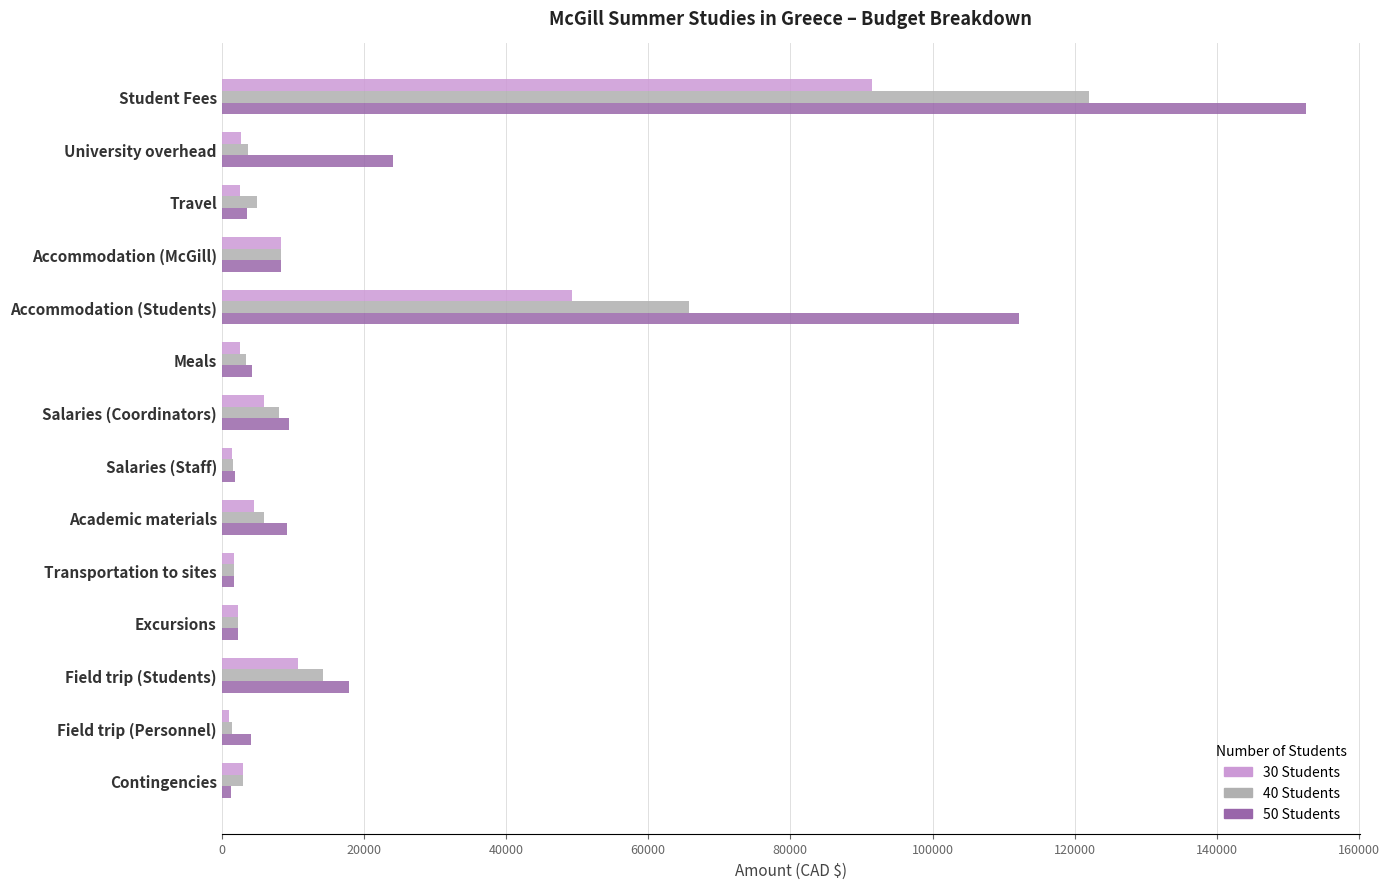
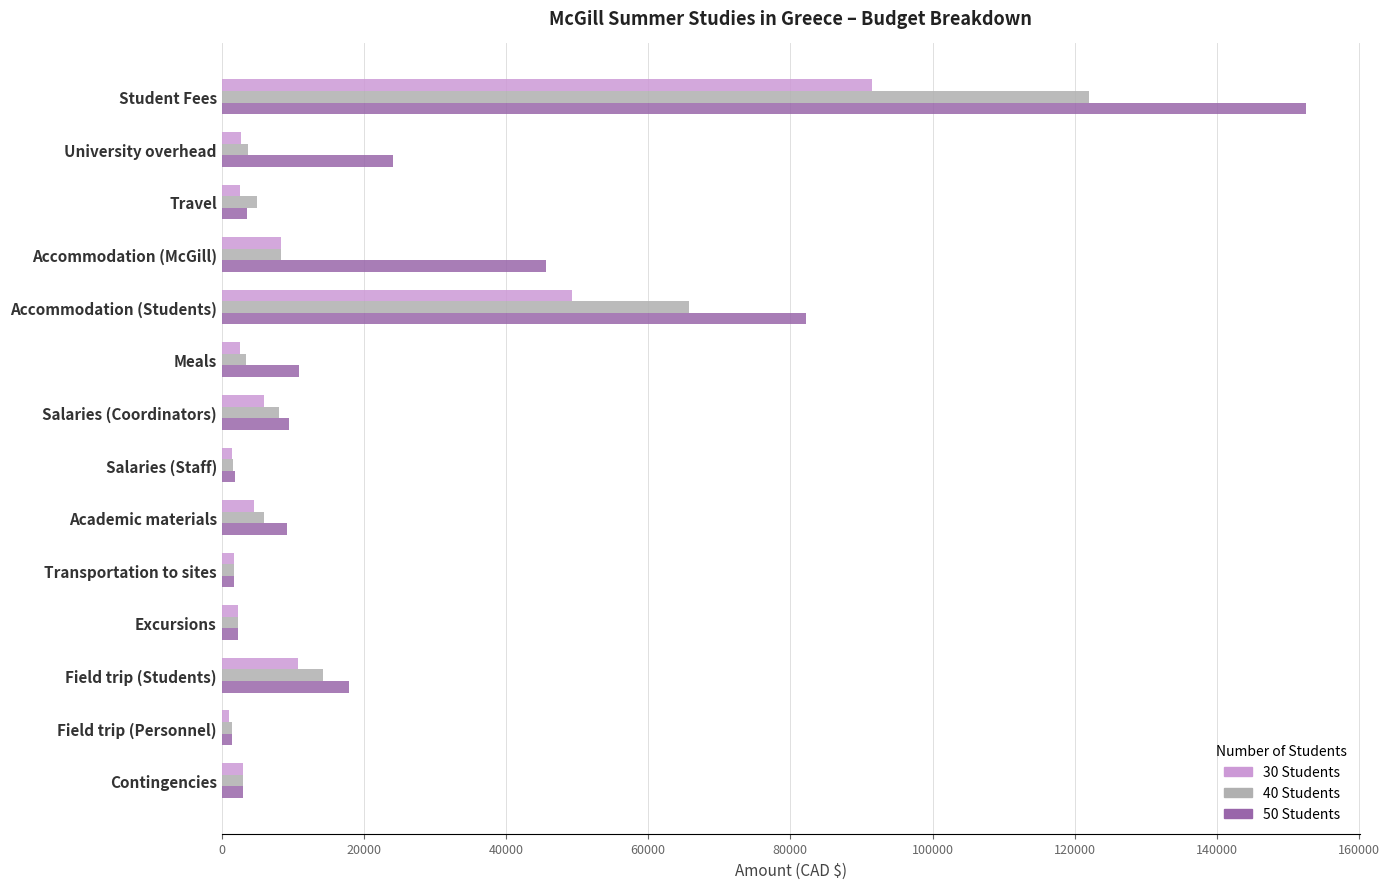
50 Students, Accommodation (McGill): 8000 -> 46000
50 Students, Accommodation (Students): 112000 -> 82000
50 Students, Meals: 4000 -> 11000
50 Students, Field trip (Personnel): 4000 -> 1000
50 Students, Contingencies: 1000 -> 3000
